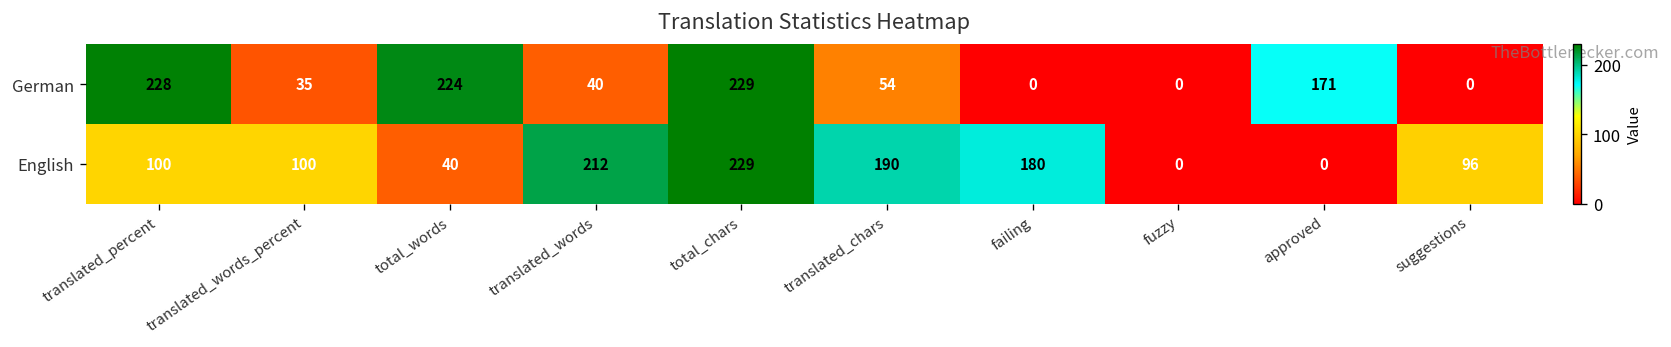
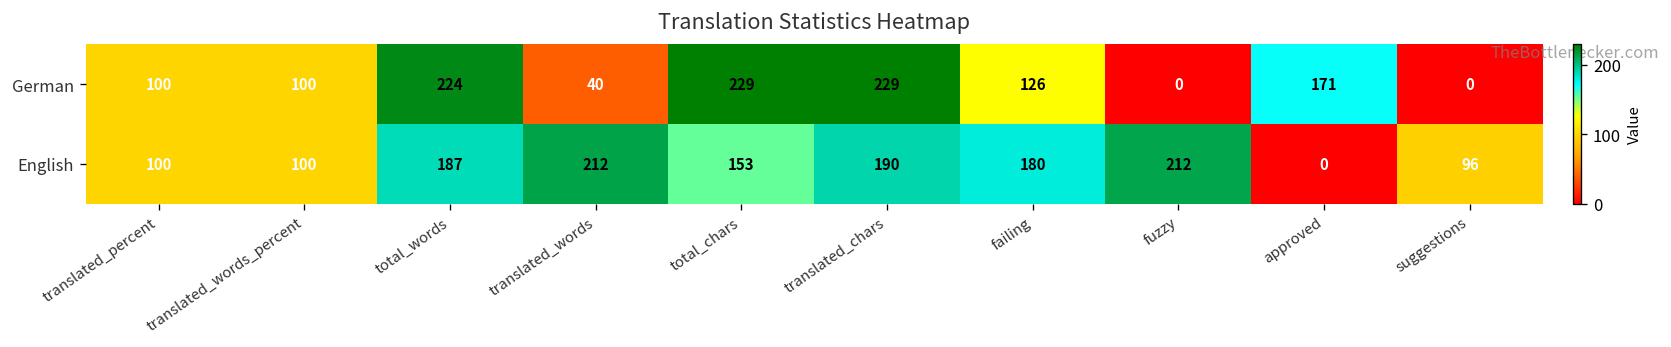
German, translated_percent: 228 -> 100
German, translated_words_percent: 35 -> 100
German, translated_chars: 54 -> 229
German, failing: 0 -> 126
English, total_words: 40 -> 187
English, total_chars: 229 -> 153
English, fuzzy: 0 -> 212
